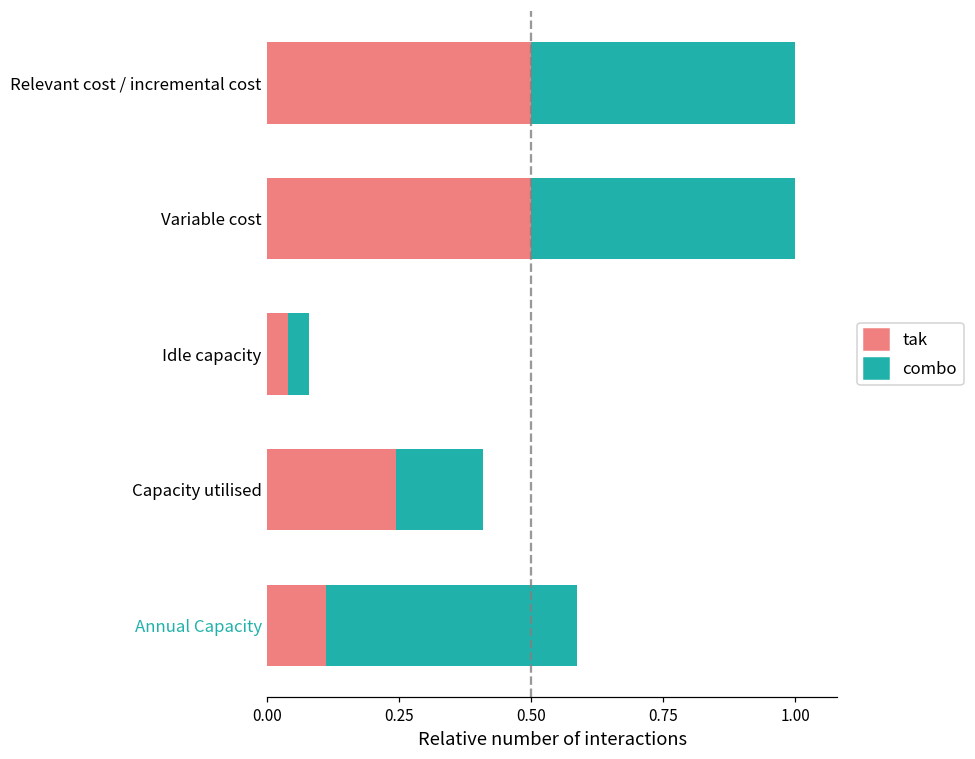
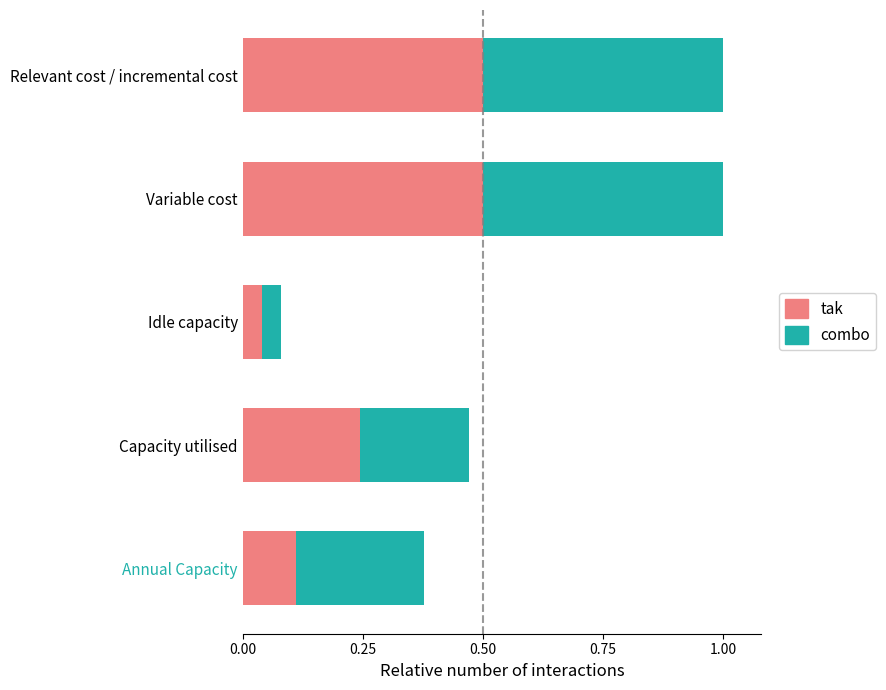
combo, Capacity utilised: 0.16 -> 0.23
combo, Annual Capacity: 0.48 -> 0.27
